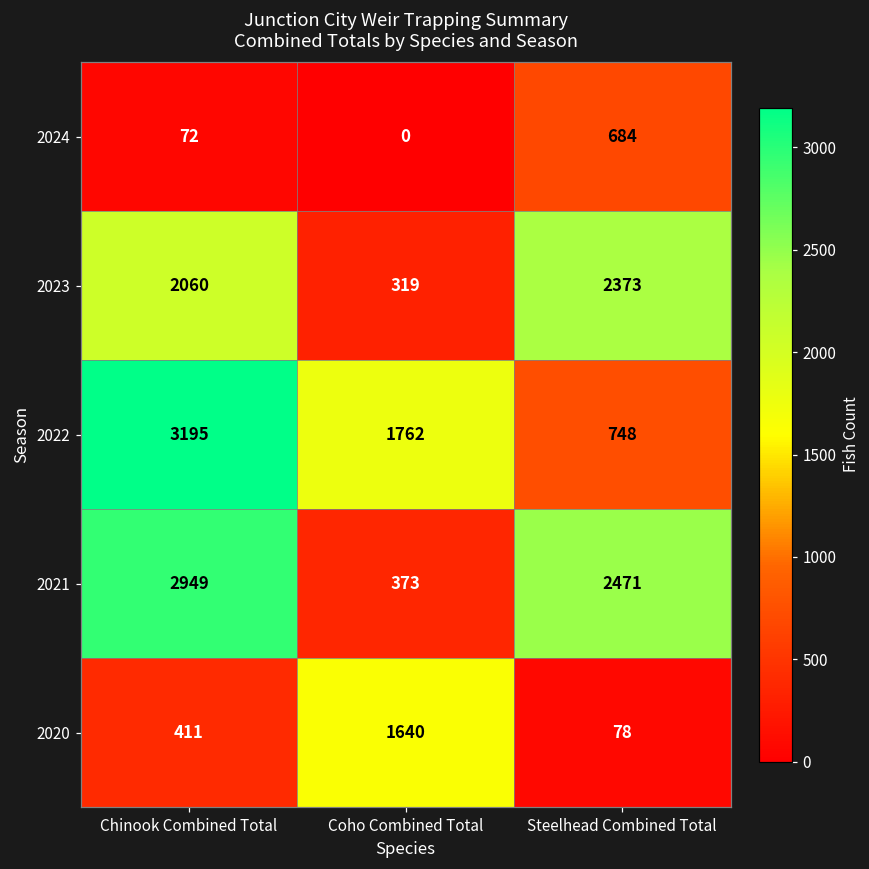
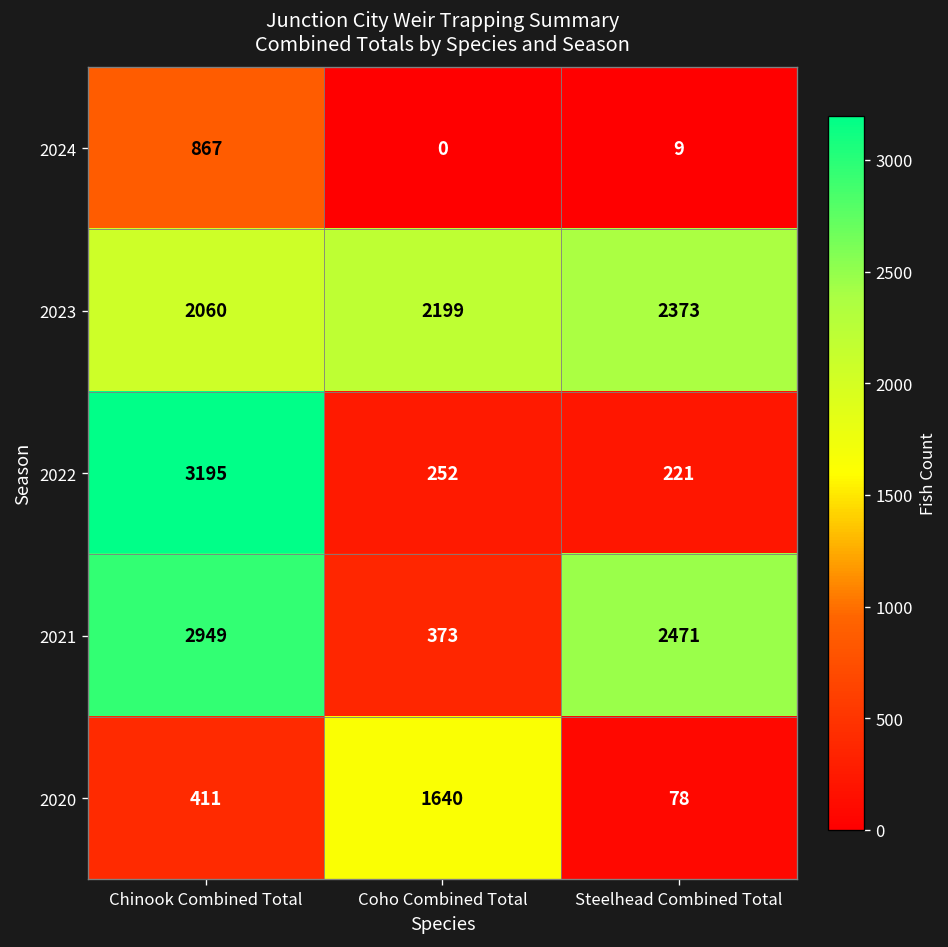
2024, Chinook Combined Total: 72 -> 867
2024, Steelhead Combined Total: 684 -> 9
2023, Coho Combined Total: 319 -> 2199
2022, Coho Combined Total: 1762 -> 252
2022, Steelhead Combined Total: 748 -> 221
